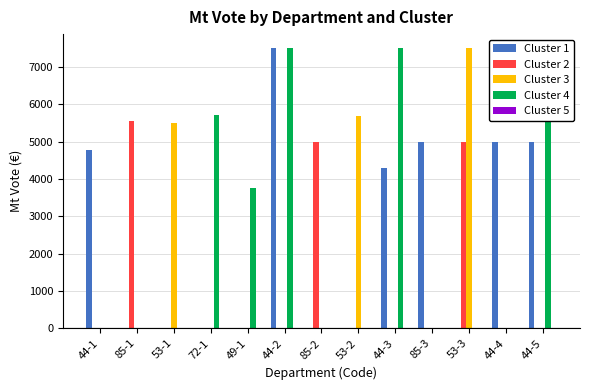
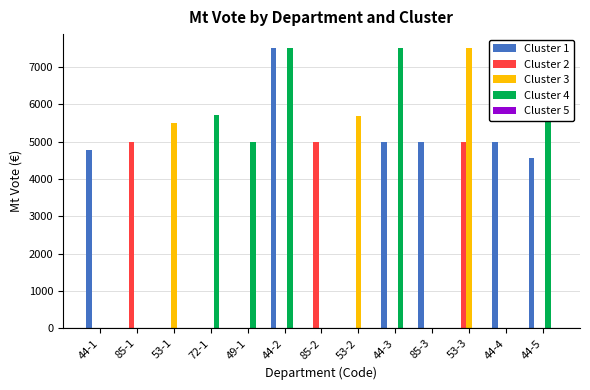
Cluster 2, 85-1: 5500 -> 5000
Cluster 4, 49-1: 3800 -> 5000
Cluster 1, 44-3: 4300 -> 5000
Cluster 1, 44-5: 5000 -> 4500
